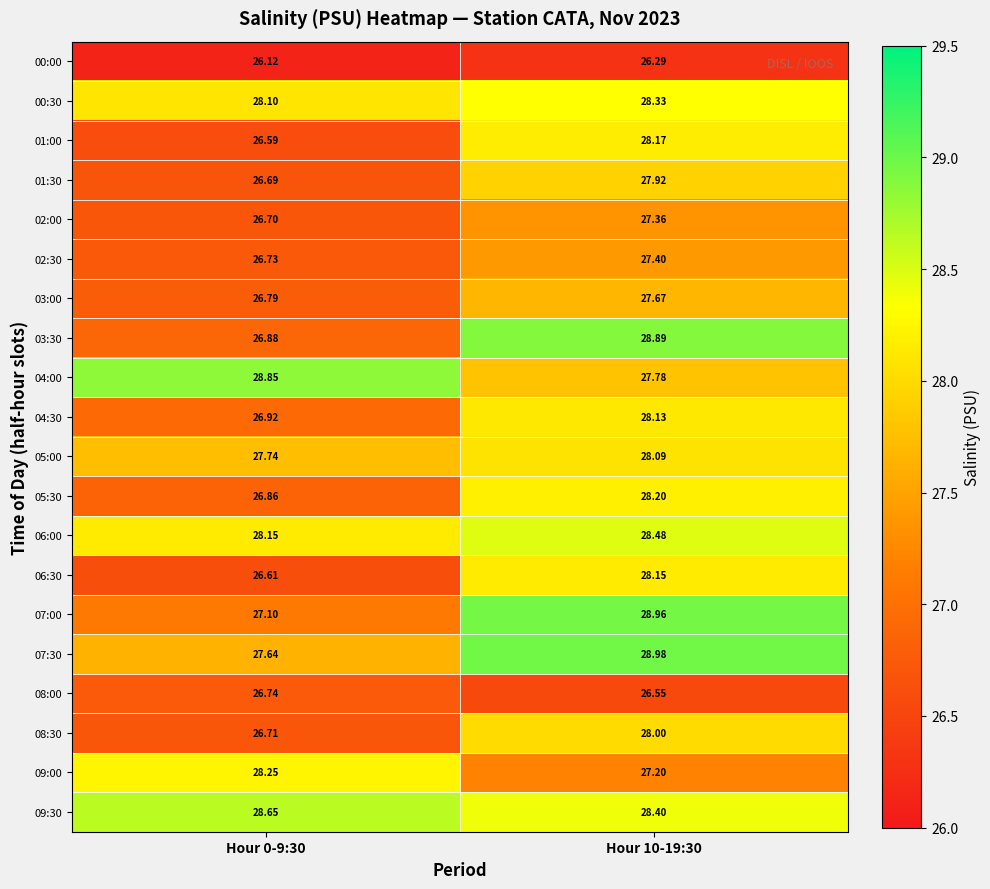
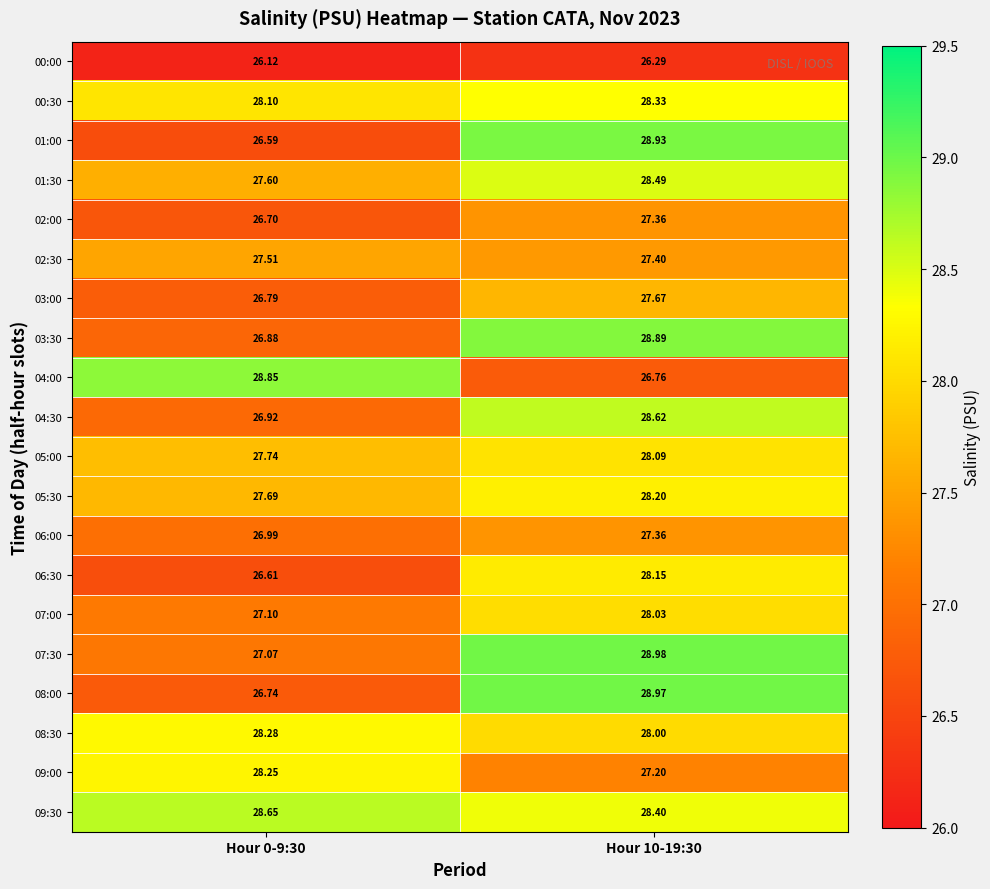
01:00, Hour 10-19:30: 28.17 -> 28.93
01:30, Hour 0-9:30: 26.69 -> 27.60
01:30, Hour 10-19:30: 27.92 -> 28.49
02:30, Hour 0-9:30: 26.73 -> 27.51
04:00, Hour 10-19:30: 27.78 -> 26.76
04:30, Hour 10-19:30: 28.13 -> 28.62
05:30, Hour 0-9:30: 26.86 -> 27.69
06:00, Hour 0-9:30: 28.15 -> 26.99
06:00, Hour 10-19:30: 28.48 -> 27.36
07:00, Hour 10-19:30: 28.96 -> 28.03
07:30, Hour 0-9:30: 27.64 -> 27.07
08:00, Hour 10-19:30: 26.55 -> 28.97
08:30, Hour 0-9:30: 26.71 -> 28.28
